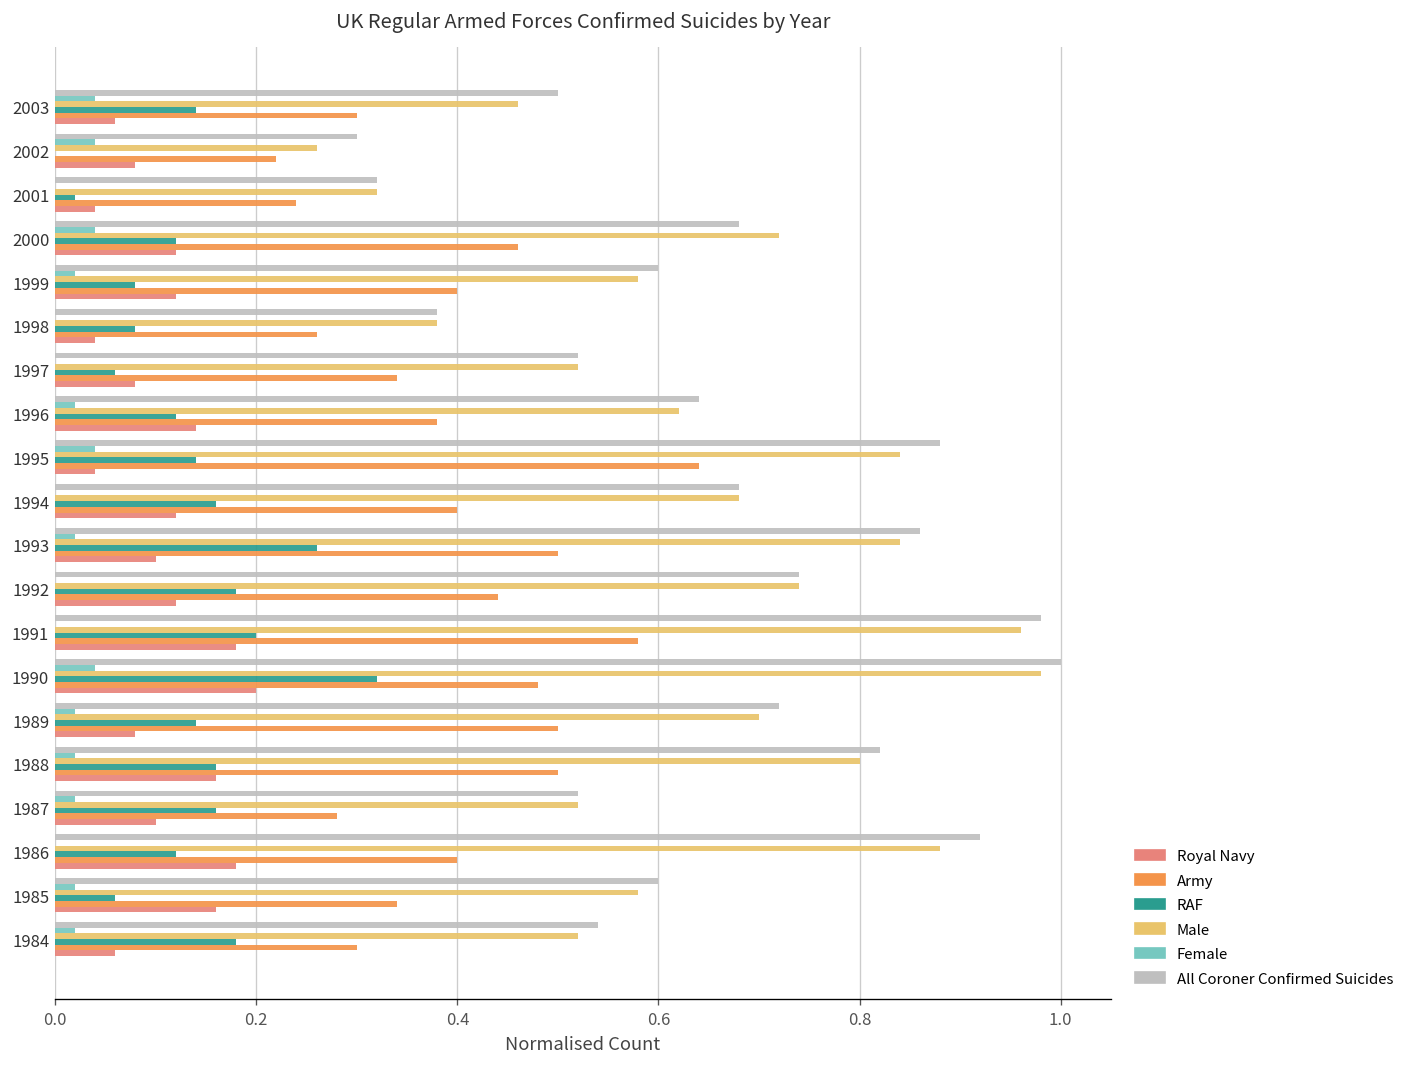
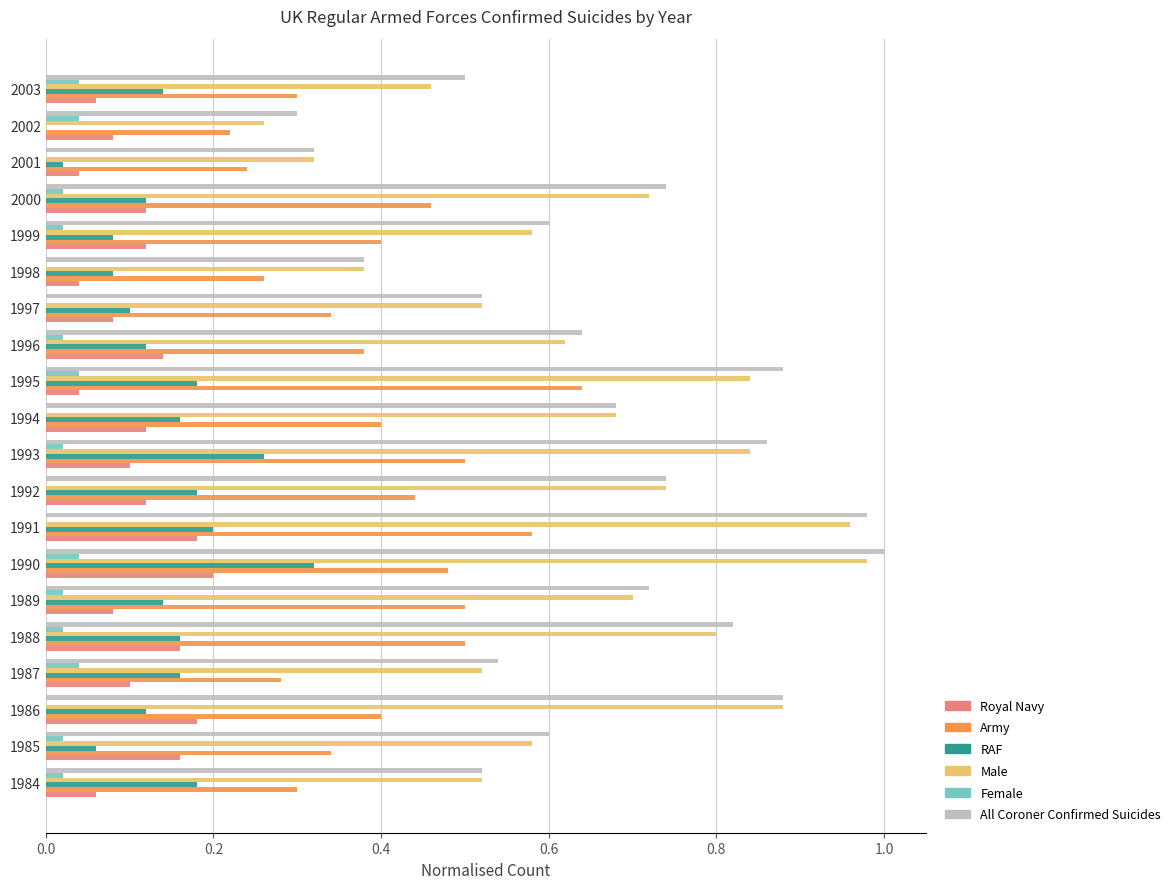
All Coroner Confirmed Suicides, 2000: 0.68 -> 0.74
Female, 2000: 0.04 -> 0.02
RAF, 1997: 0.06 -> 0.10
RAF, 1995: 0.14 -> 0.18
All Coroner Confirmed Suicides, 1987: 0.52 -> 0.54
Female, 1987: 0.02 -> 0.04
All Coroner Confirmed Suicides, 1986: 0.92 -> 0.88
All Coroner Confirmed Suicides, 1984: 0.54 -> 0.52
